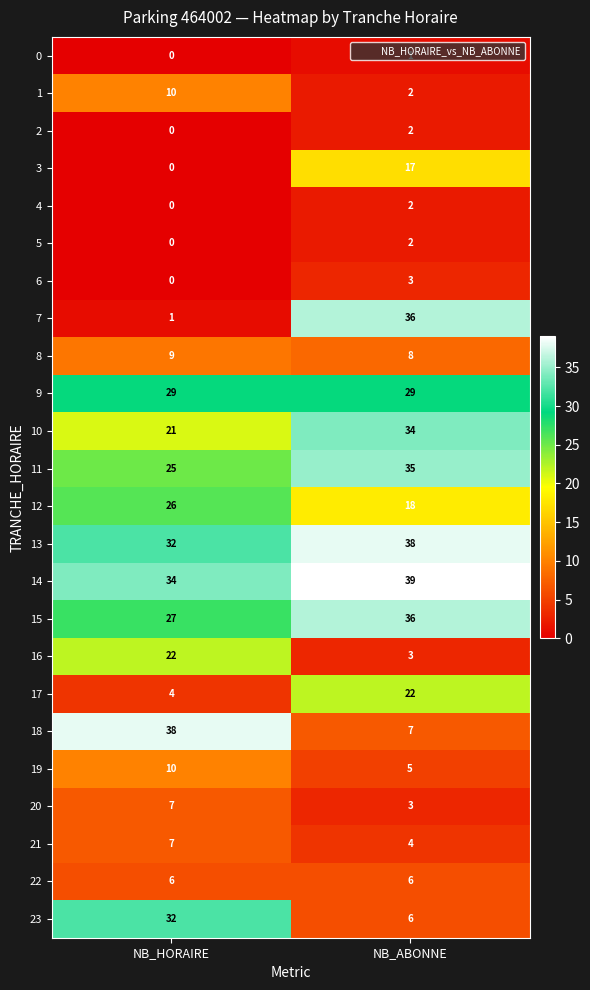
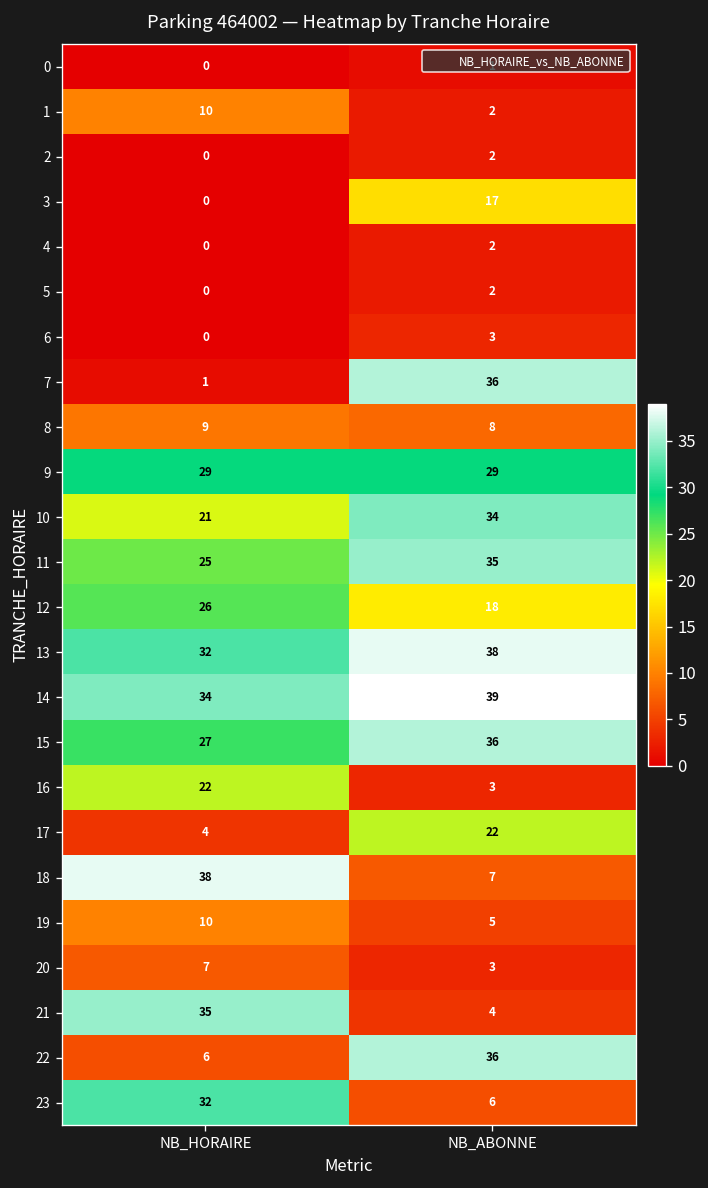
21, NB_HORAIRE: 7 -> 35
22, NB_ABONNE: 6 -> 36
